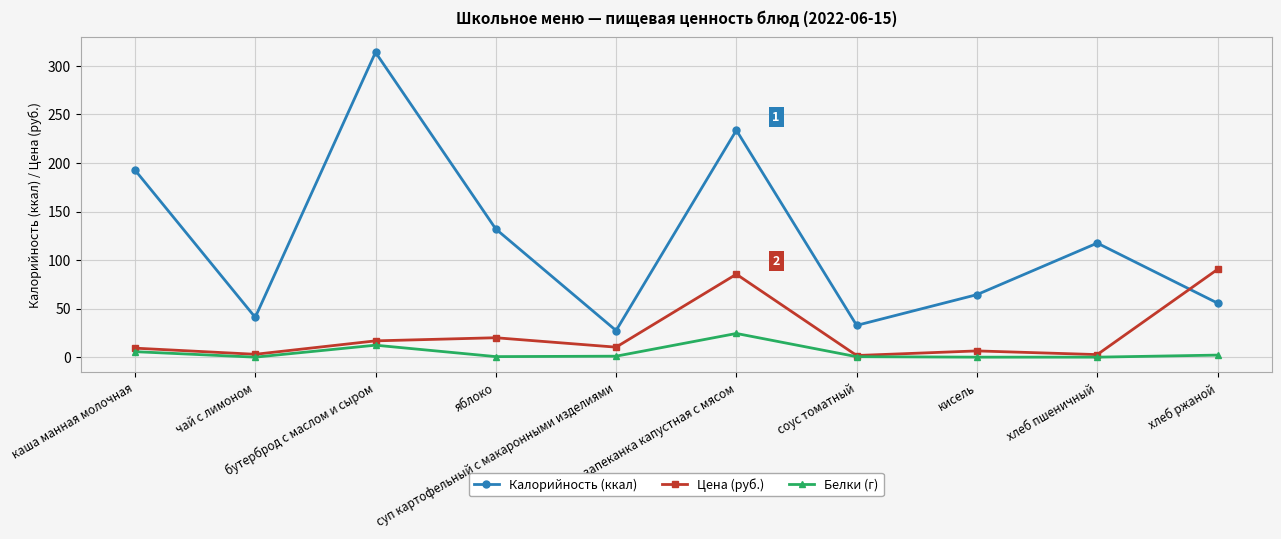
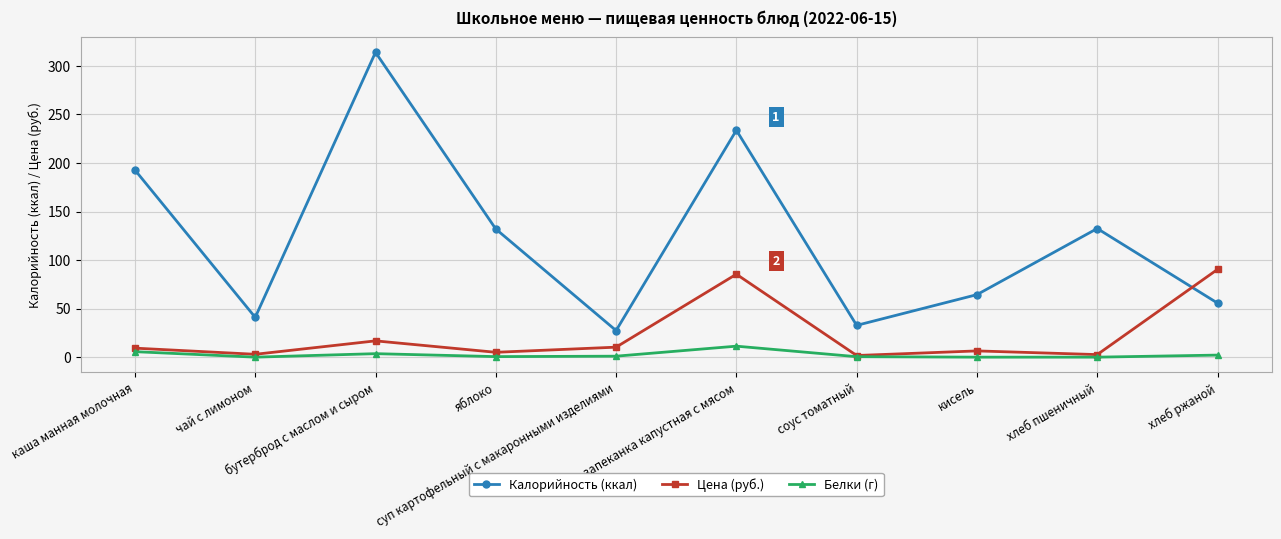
Белки (г), бутерброд с маслом и сыром: 10 -> 0
Цена (руб.), яблоко: 20 -> 10
Белки (г), запеканка капустная с мясом: 20 -> 10
Калорийность (ккал), хлеб пшеничный: 120 -> 130
